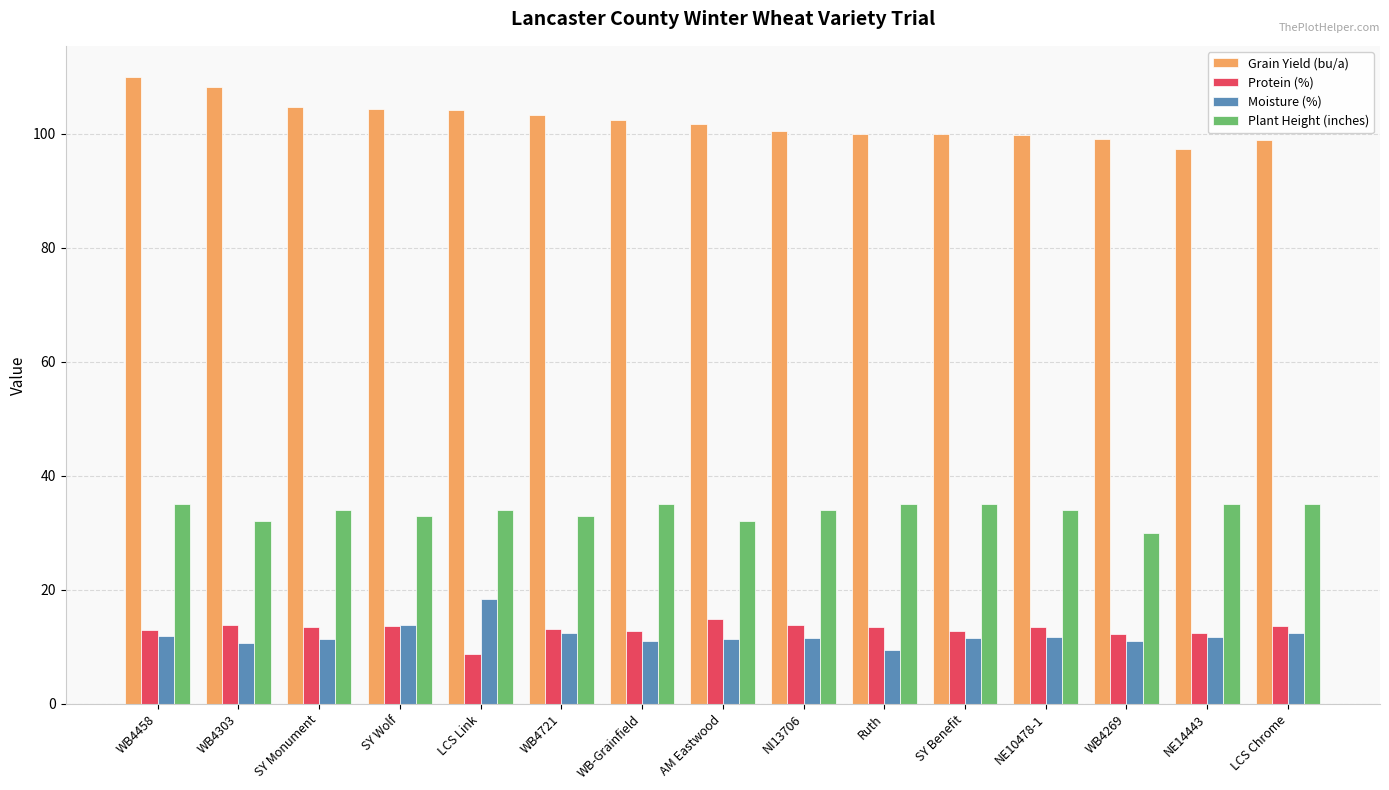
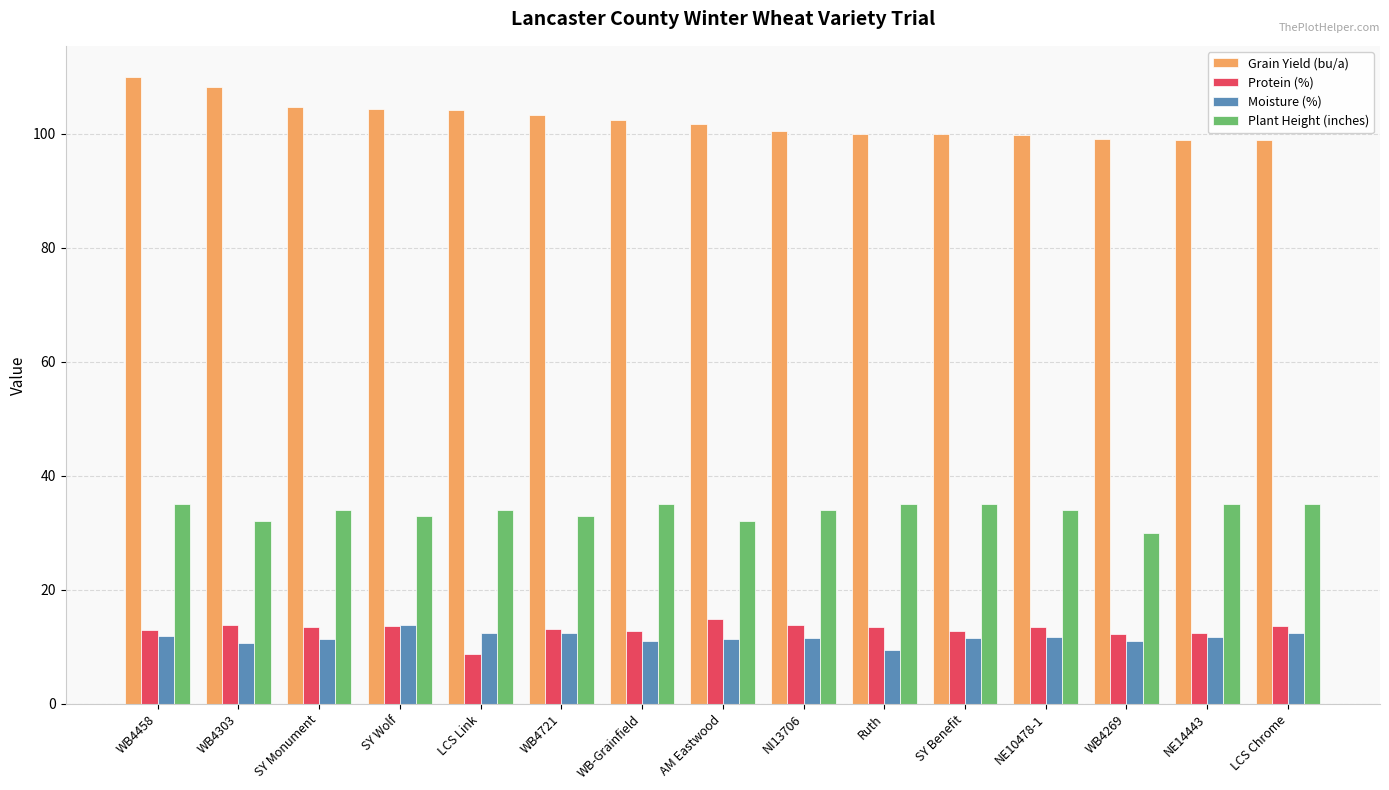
Moisture (%), LCS Link: 18 -> 12
Grain Yield (bu/a), NE14443: 97 -> 99
